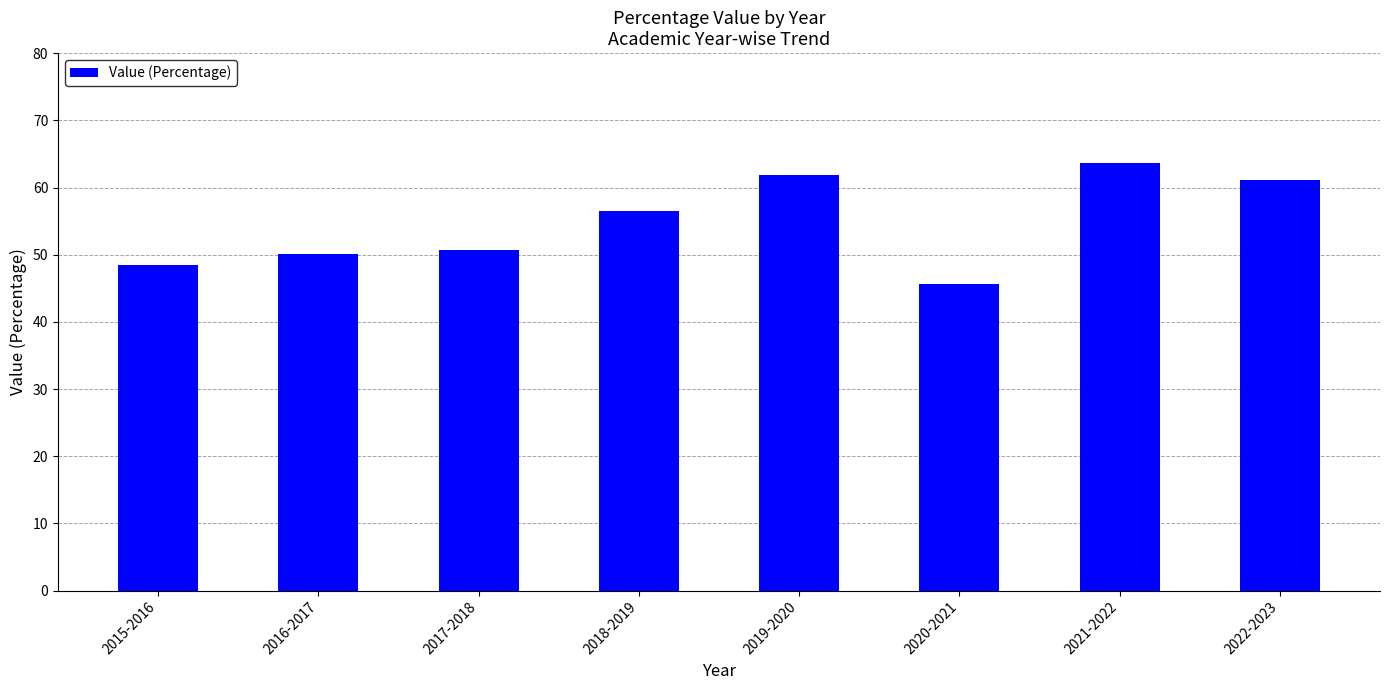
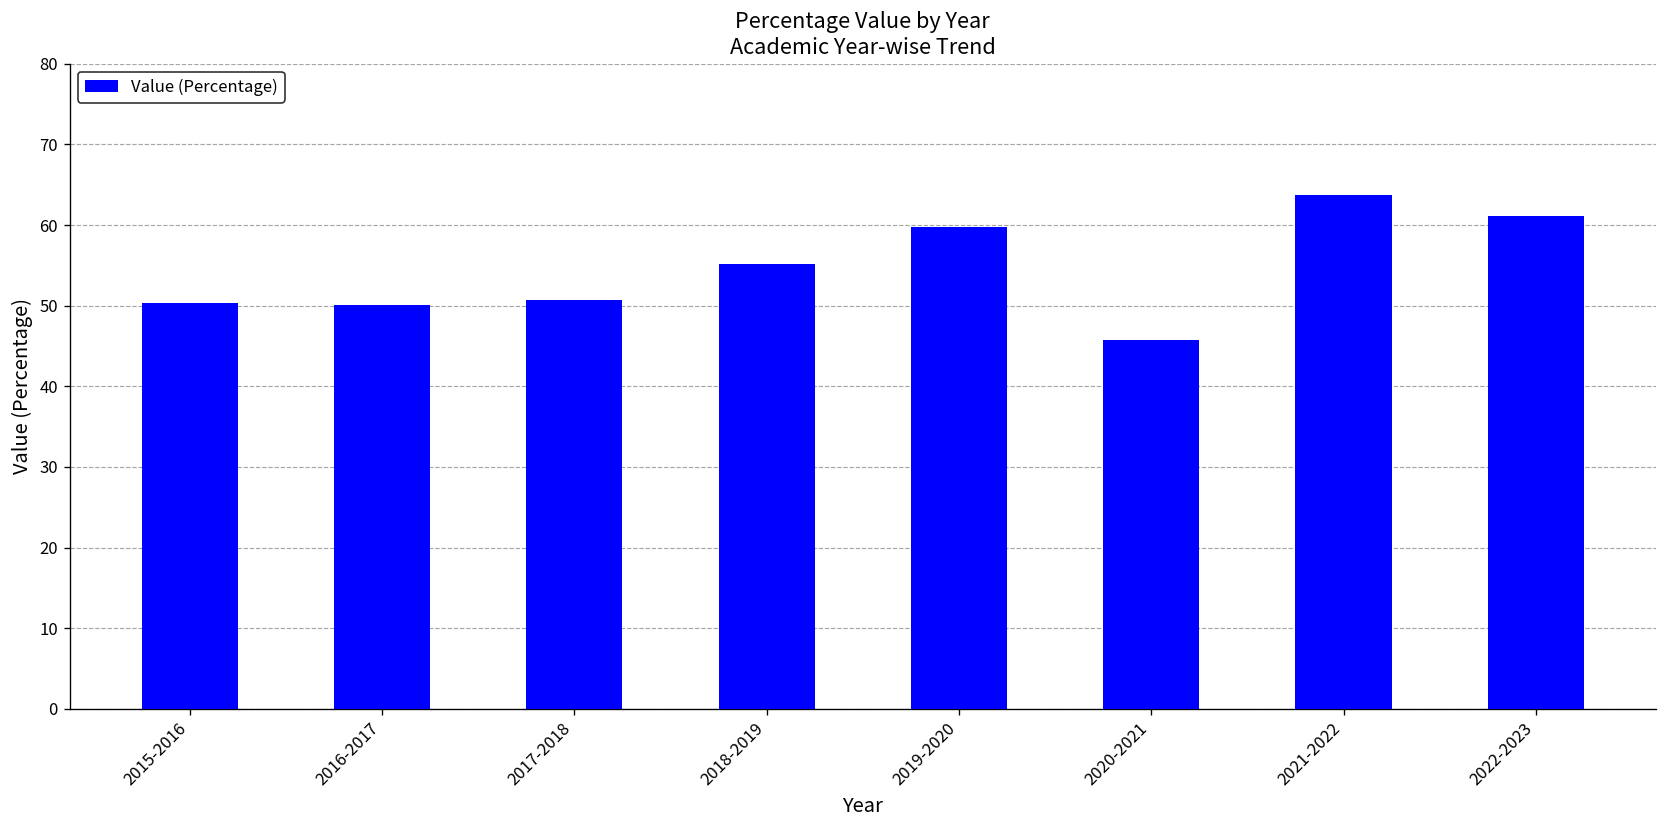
2015-2016: 49 -> 50
2018-2019: 57 -> 55
2019-2020: 62 -> 60
